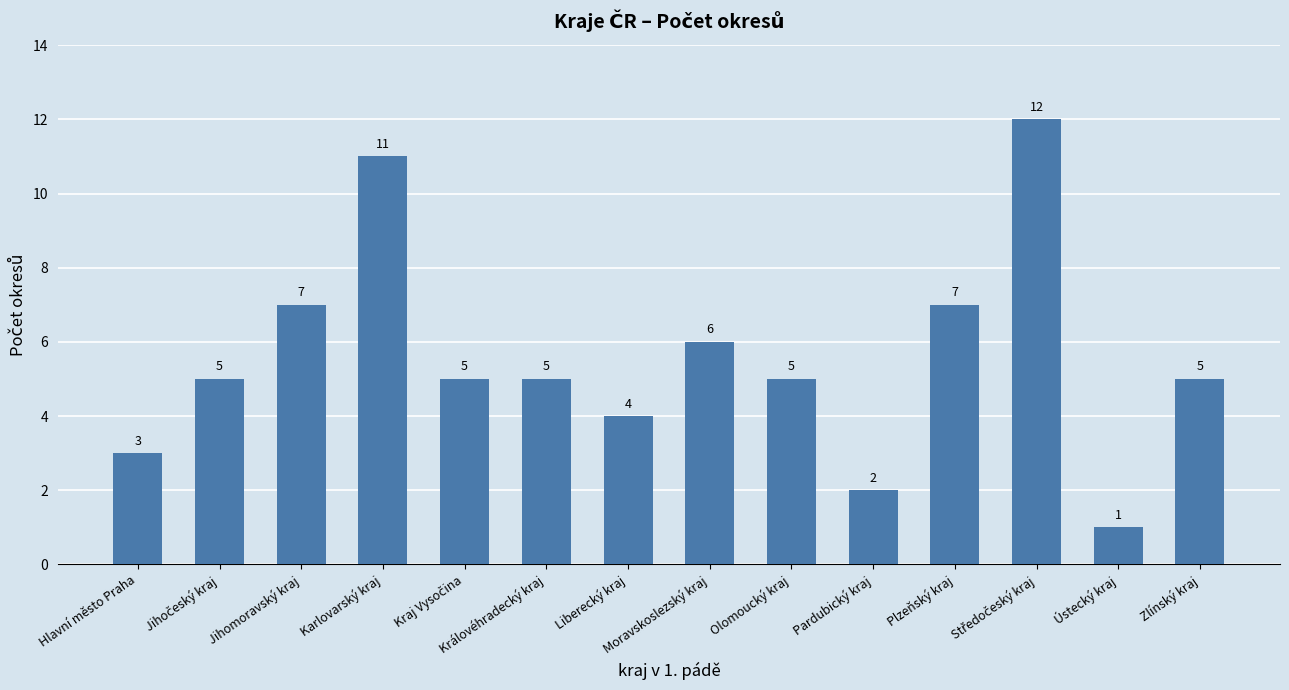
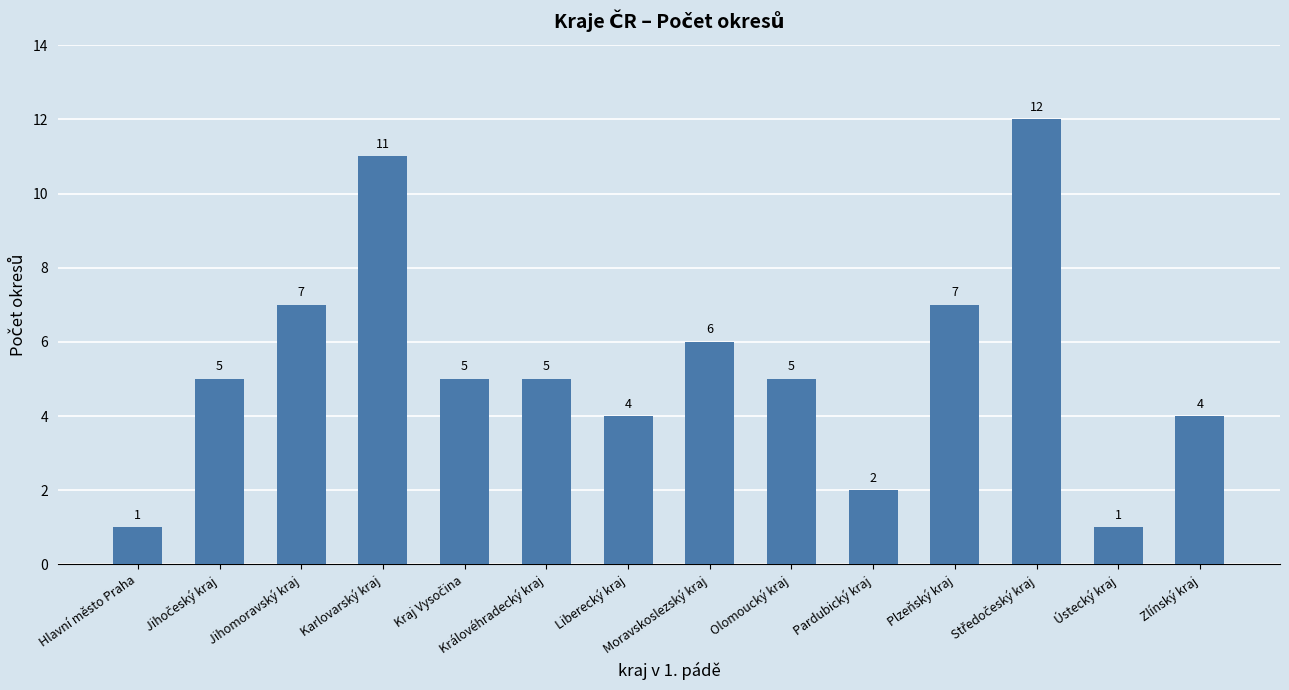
Hlavní město Praha: 3 -> 1
Zlínský kraj: 5 -> 4
